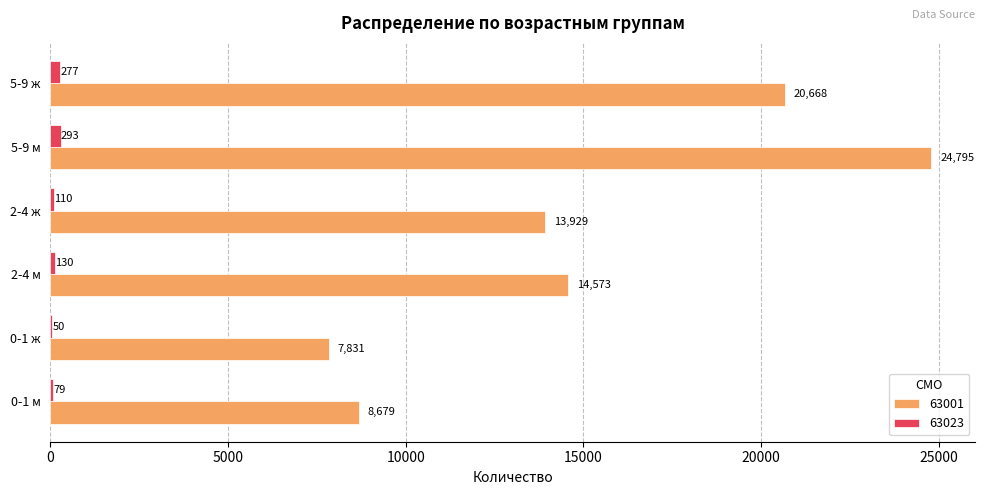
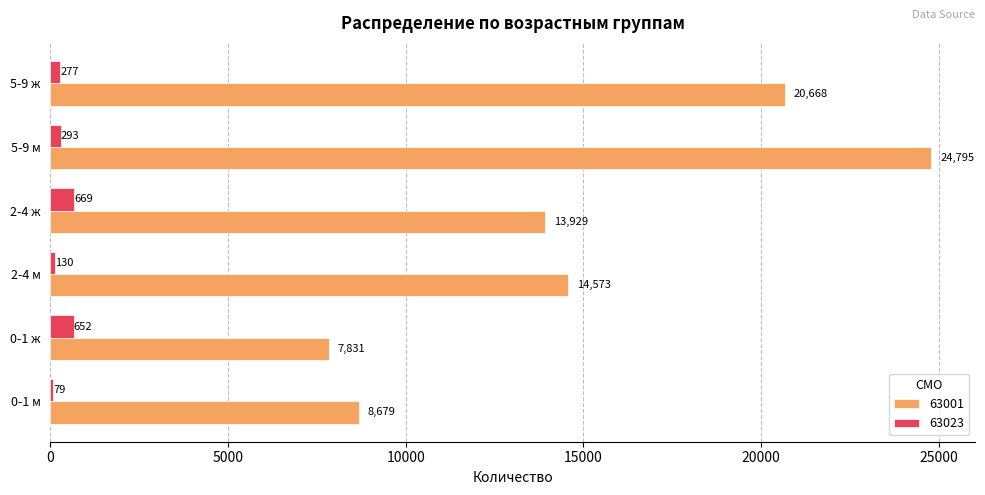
63023, 2-4 ж: 110 -> 669
63023, 0-1 ж: 50 -> 652
